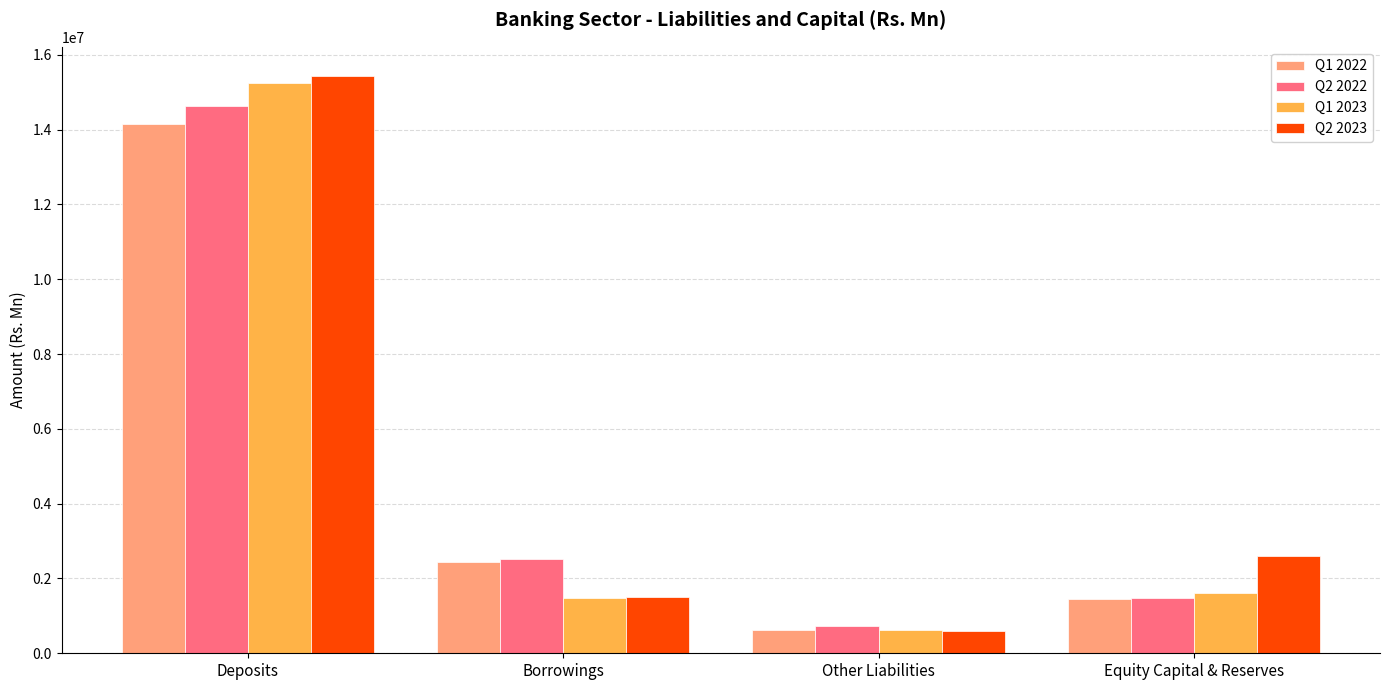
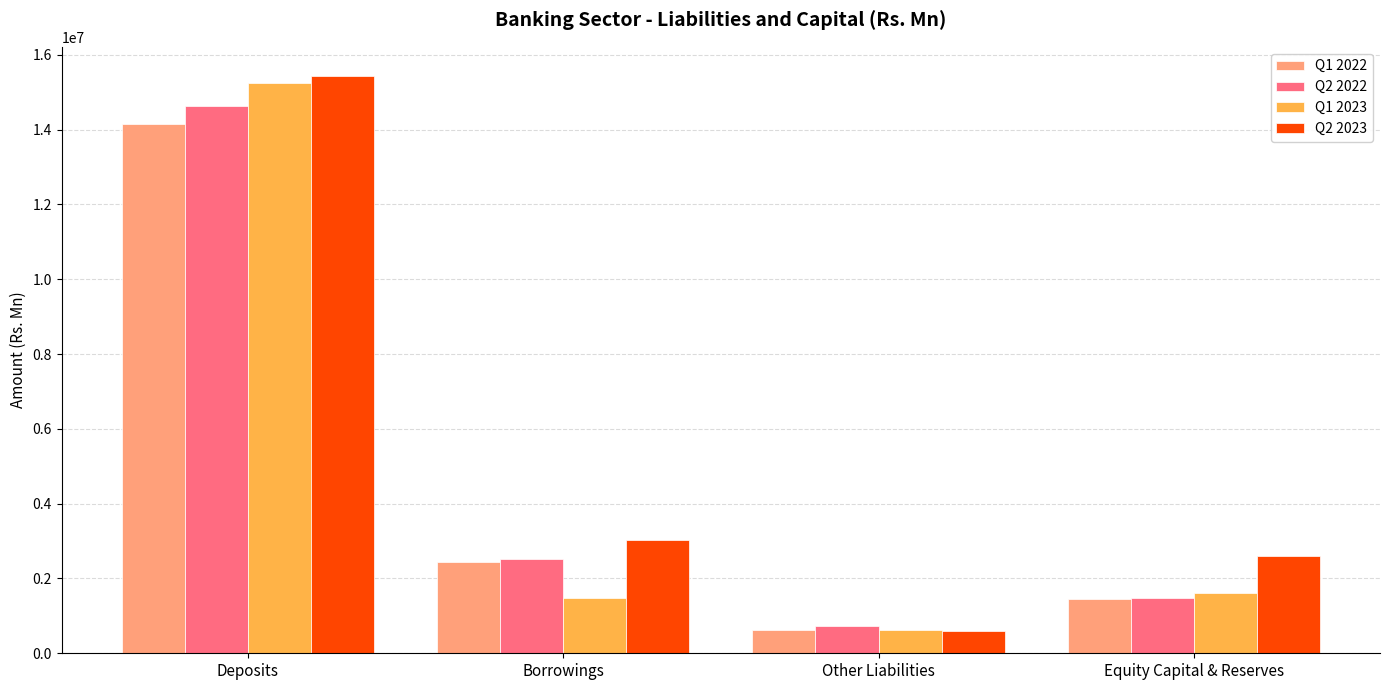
Q2 2023, Borrowings: 1500000 -> 3000000
